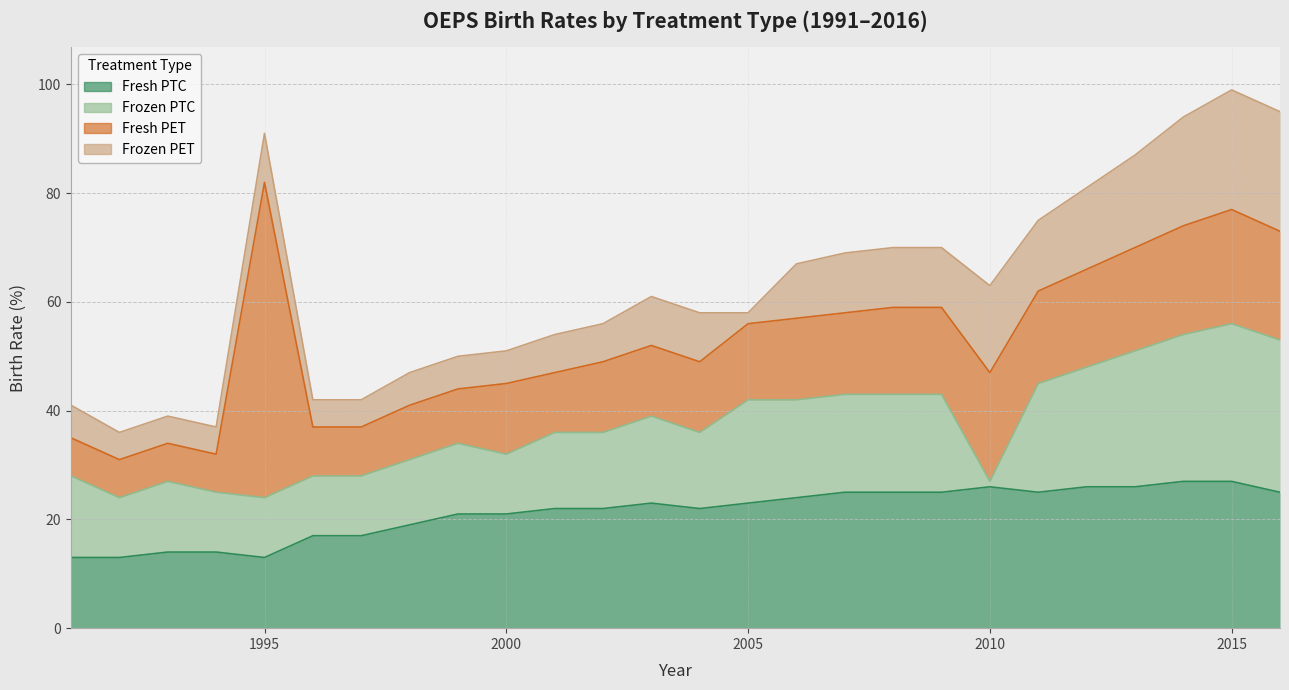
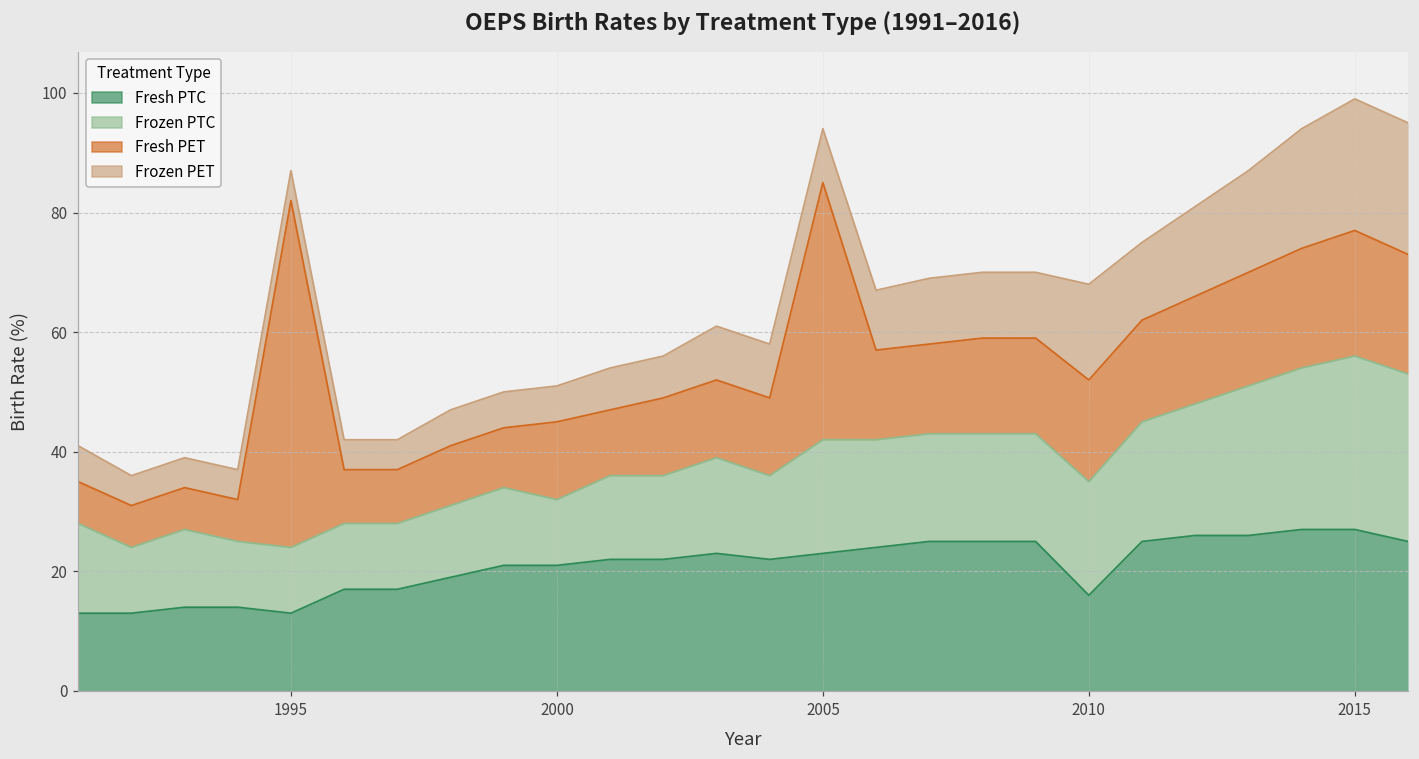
Frozen PET, 1995: 9 -> 5
Fresh PET, 2005: 14 -> 43
Frozen PET, 2005: 2 -> 9
Fresh PTC, 2010: 26 -> 16
Frozen PTC, 2010: 1 -> 19
Fresh PET, 2010: 20 -> 17
